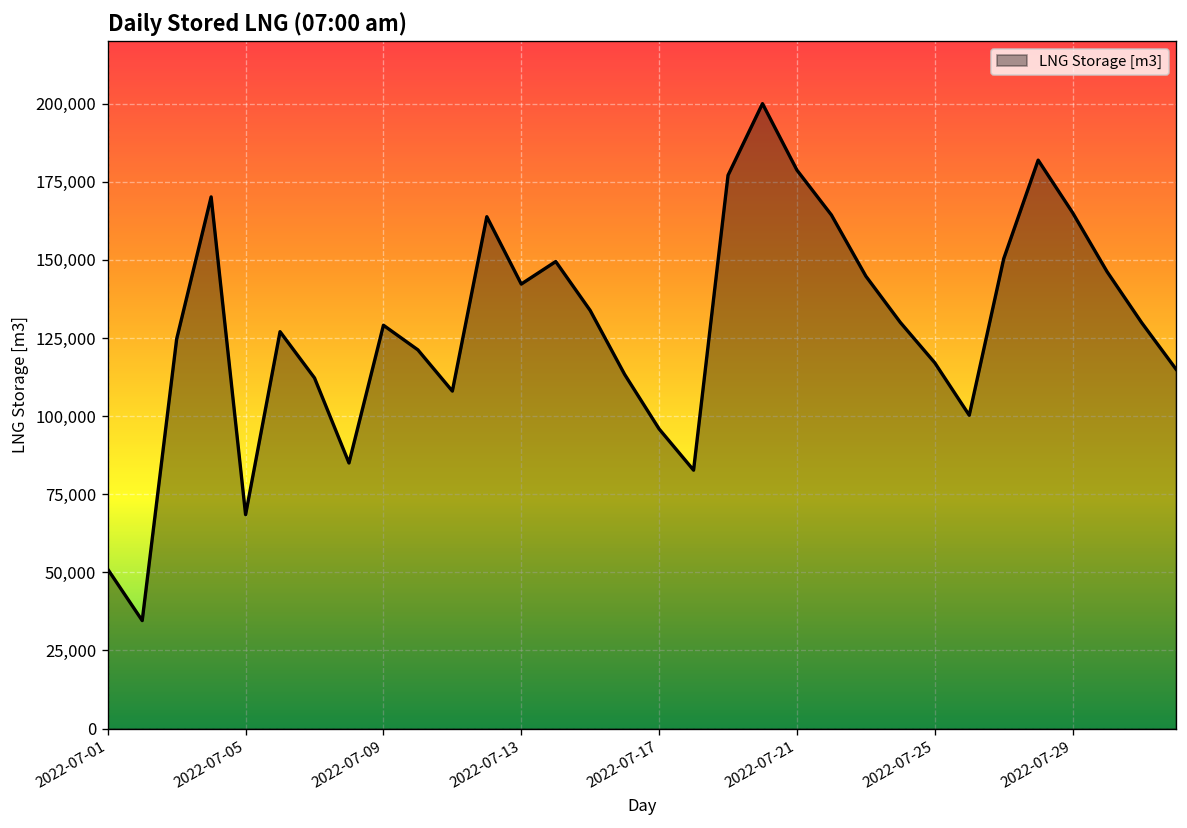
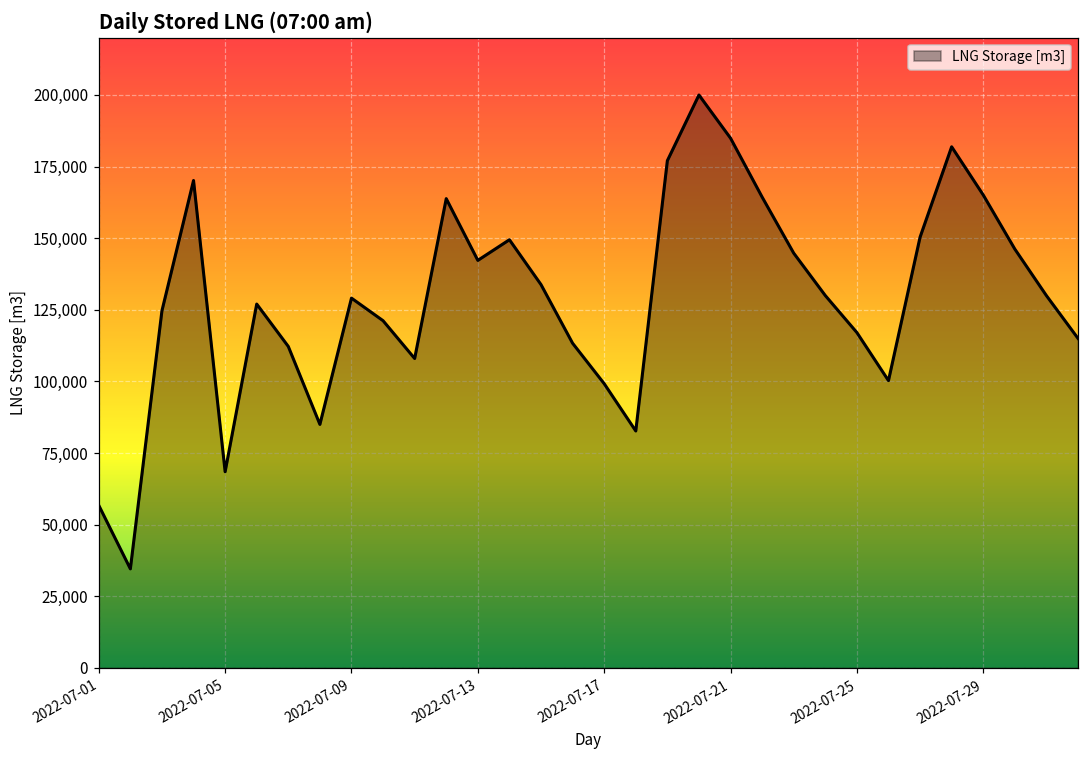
2022-07-01: 51,000 -> 57,000
2022-07-17: 96,000 -> 99,000
2022-07-21: 179,000 -> 185,000
